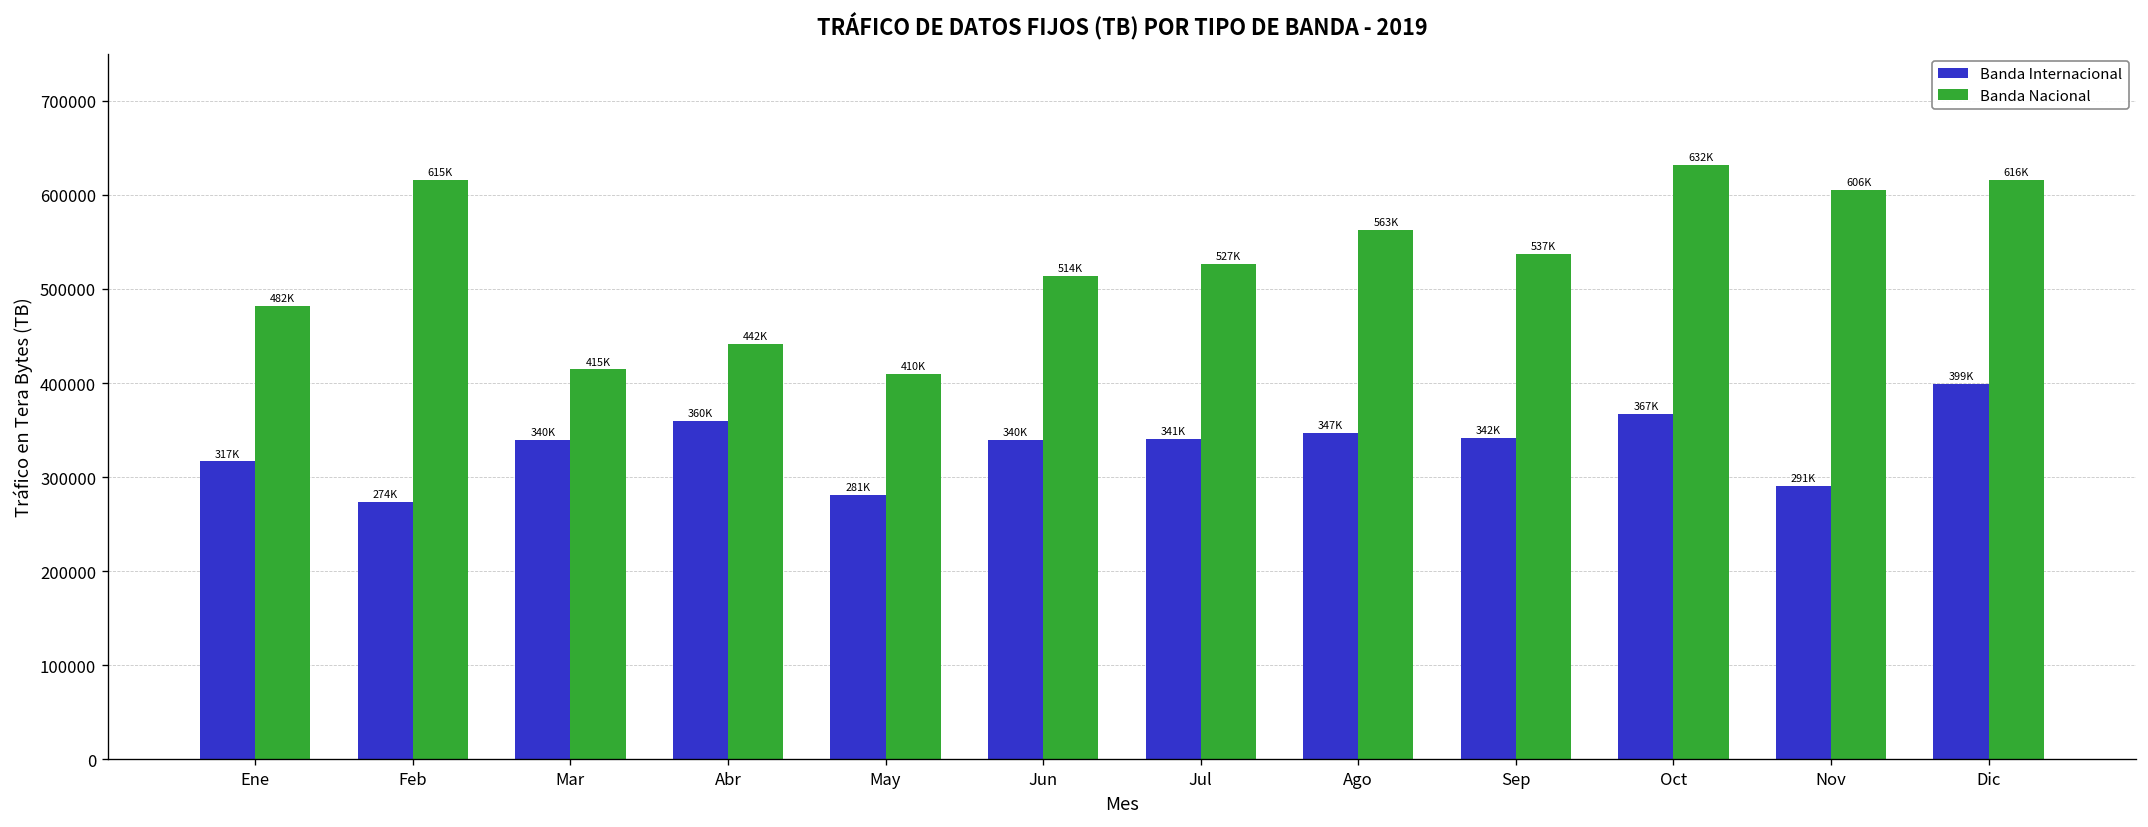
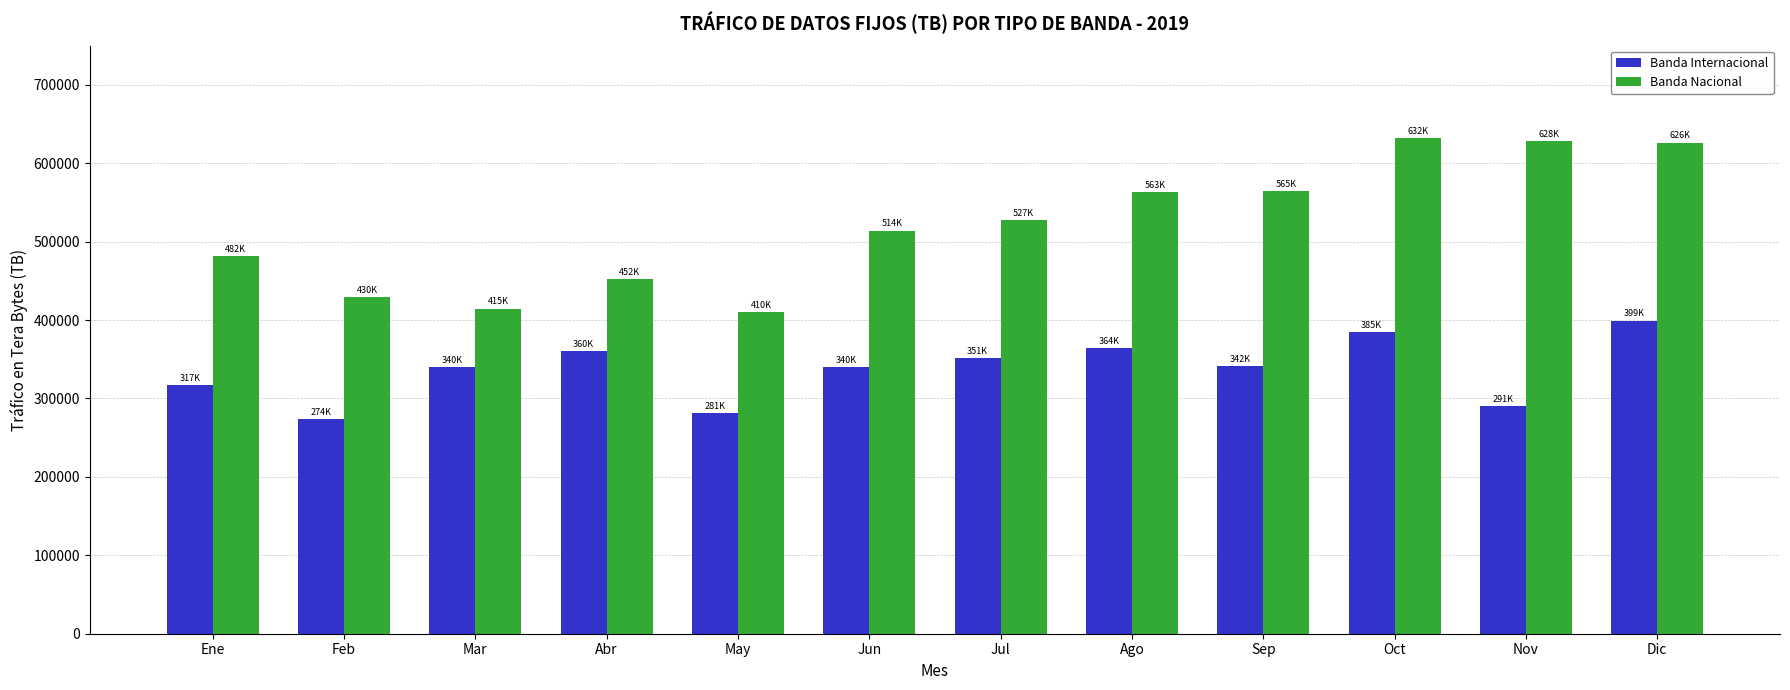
Banda Nacional, Feb: 615K -> 430K
Banda Nacional, Abr: 442K -> 452K
Banda Internacional, Jul: 341K -> 351K
Banda Internacional, Ago: 347K -> 364K
Banda Nacional, Sep: 537K -> 565K
Banda Internacional, Oct: 367K -> 385K
Banda Nacional, Nov: 606K -> 628K
Banda Nacional, Dic: 616K -> 626K
